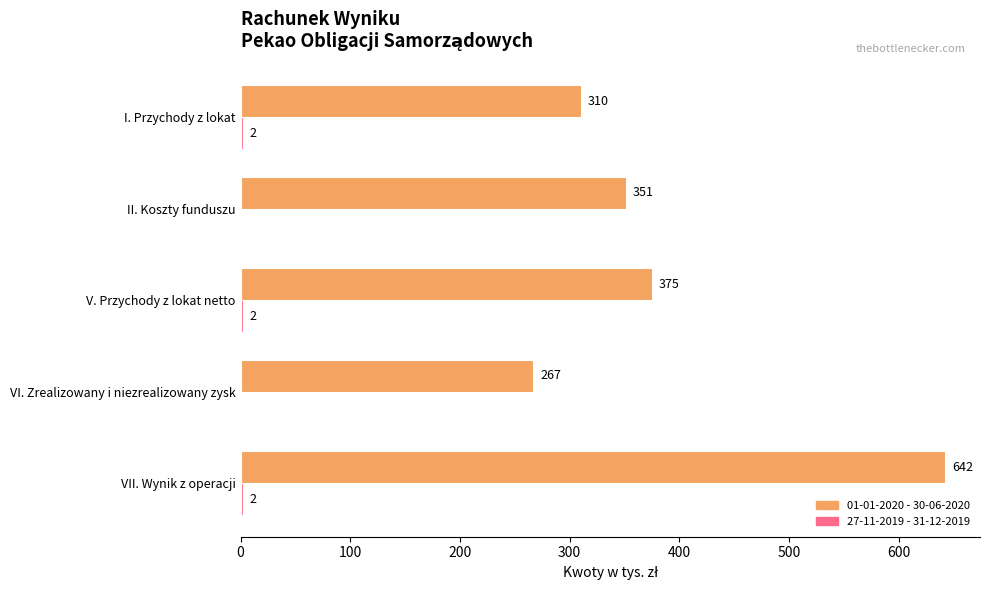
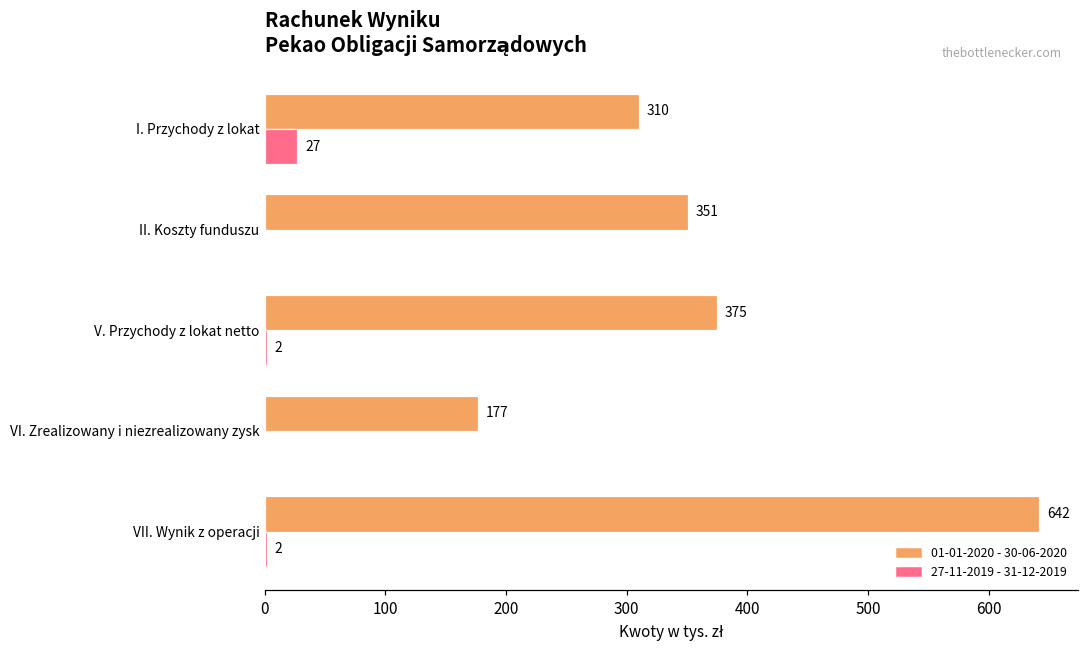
27-11-2019 - 31-12-2019, I. Przychody z lokat: 2 -> 27
01-01-2020 - 30-06-2020, VI. Zrealizowany i niezrealizowany zysk: 267 -> 177
